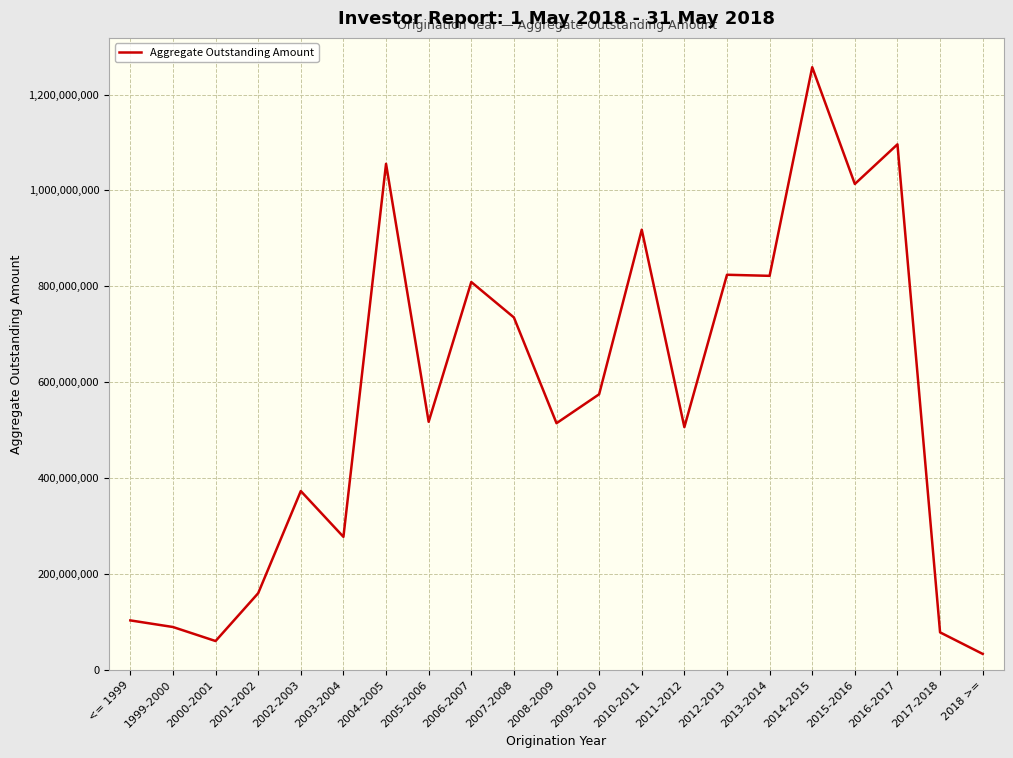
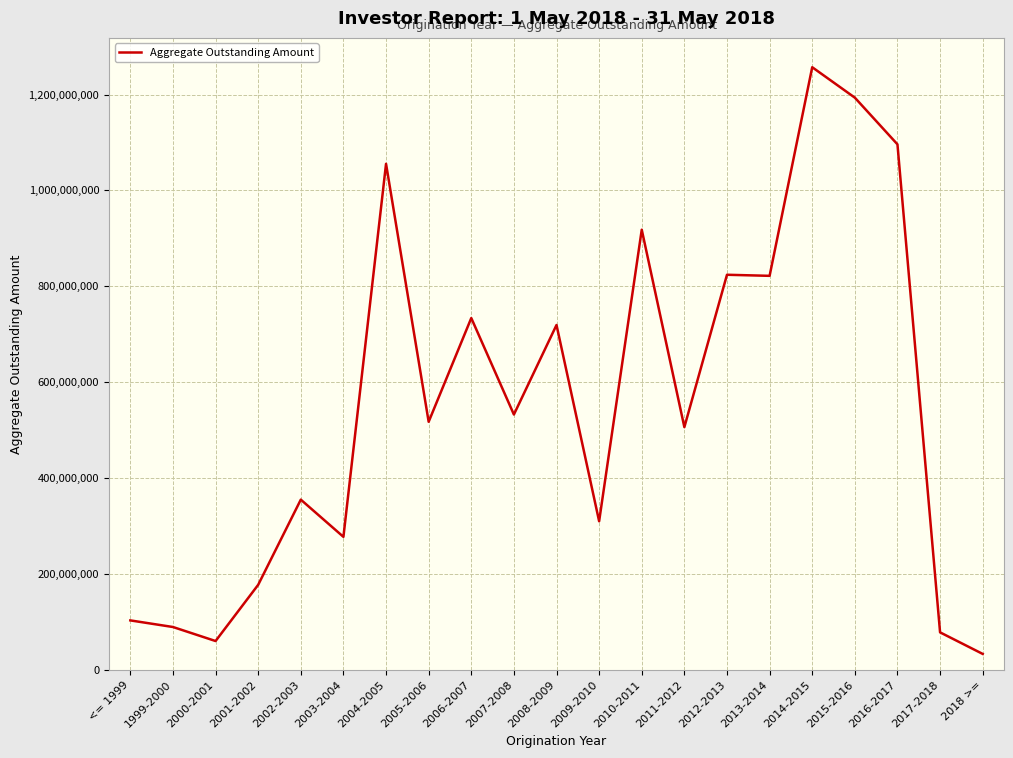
2001-2002: 160,000,000 -> 180,000,000
2002-2003: 370,000,000 -> 360,000,000
2006-2007: 810,000,000 -> 730,000,000
2007-2008: 740,000,000 -> 530,000,000
2008-2009: 510,000,000 -> 720,000,000
2009-2010: 570,000,000 -> 310,000,000
2015-2016: 1,010,000,000 -> 1,190,000,000
